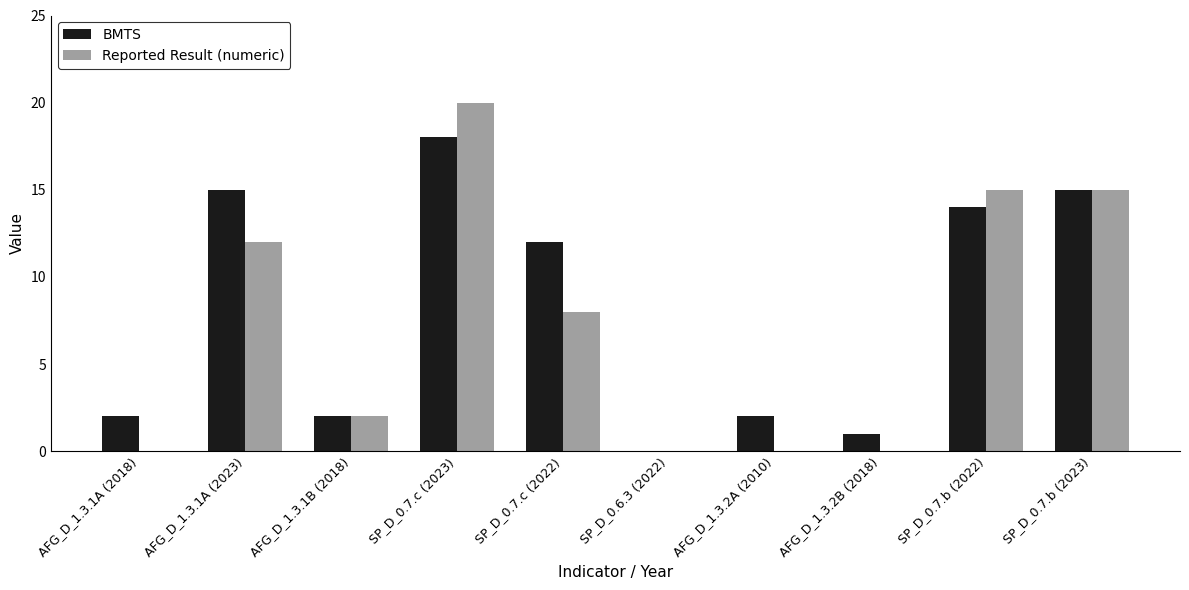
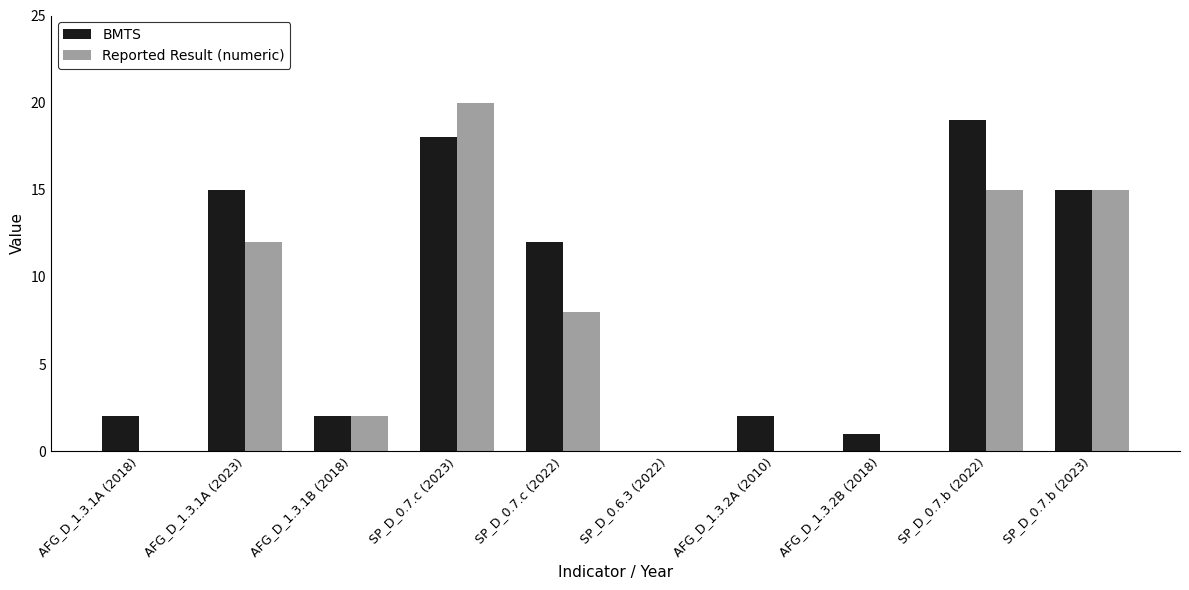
BMTS, SP_D_0.7.b (2022): 14 -> 19
